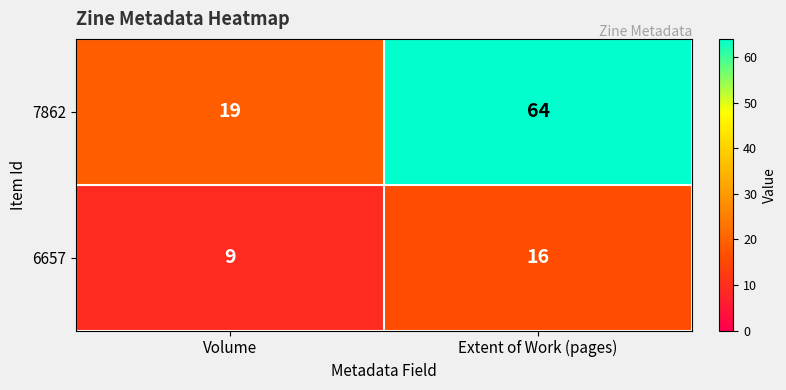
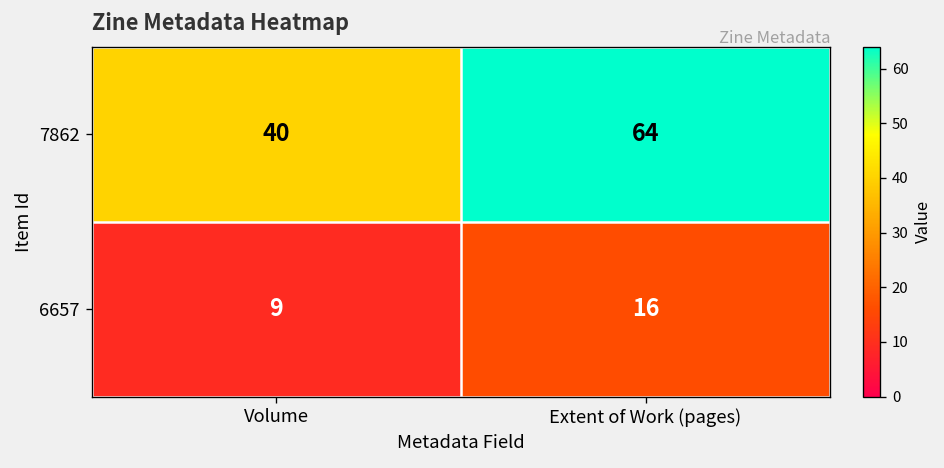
7862, Volume: 19 -> 40
